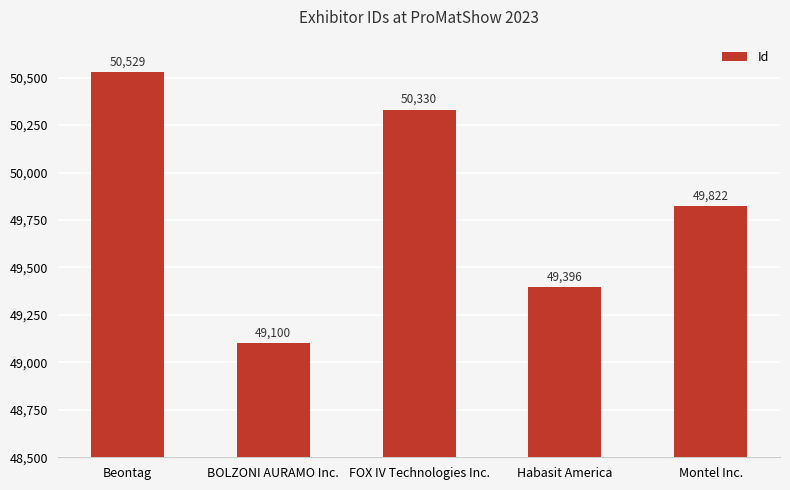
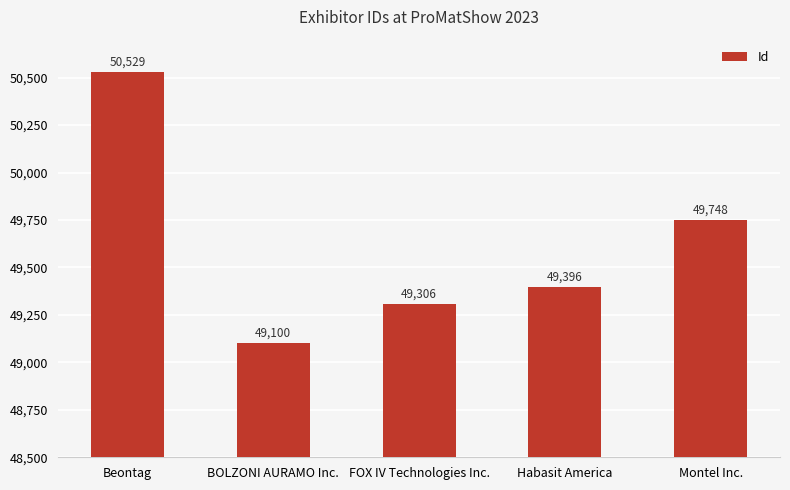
FOX IV Technologies Inc.: 50,330 -> 49,306
Montel Inc.: 49,822 -> 49,748
